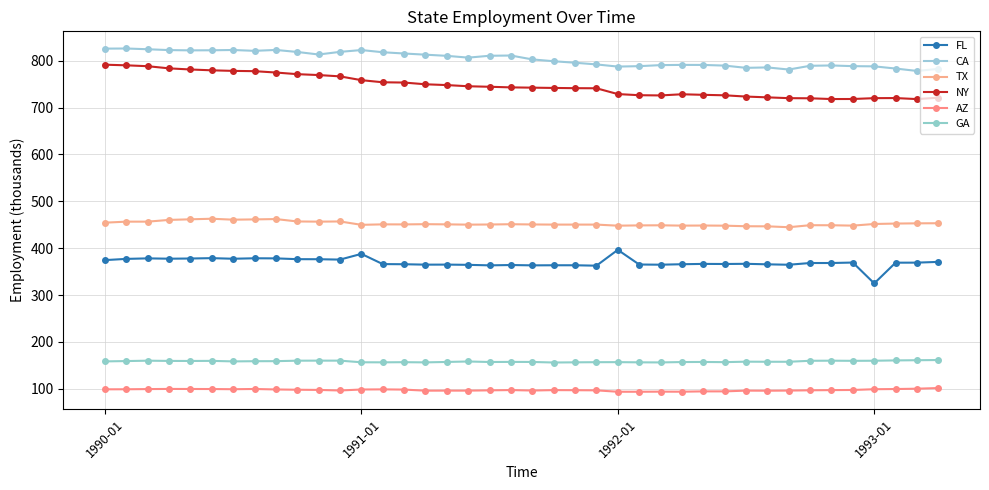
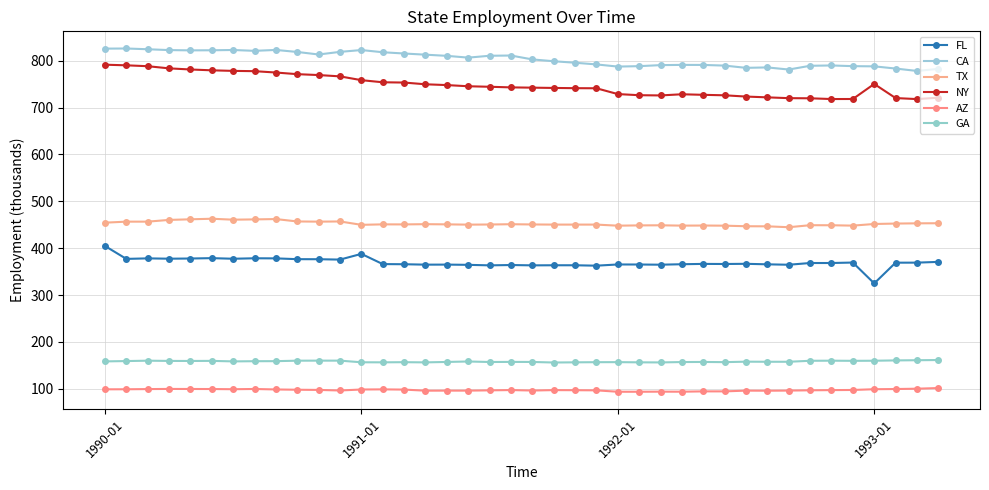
FL, 1990-01: 370 -> 400
FL, 1992-01: 400 -> 370
NY, 1993-01: 720 -> 750
